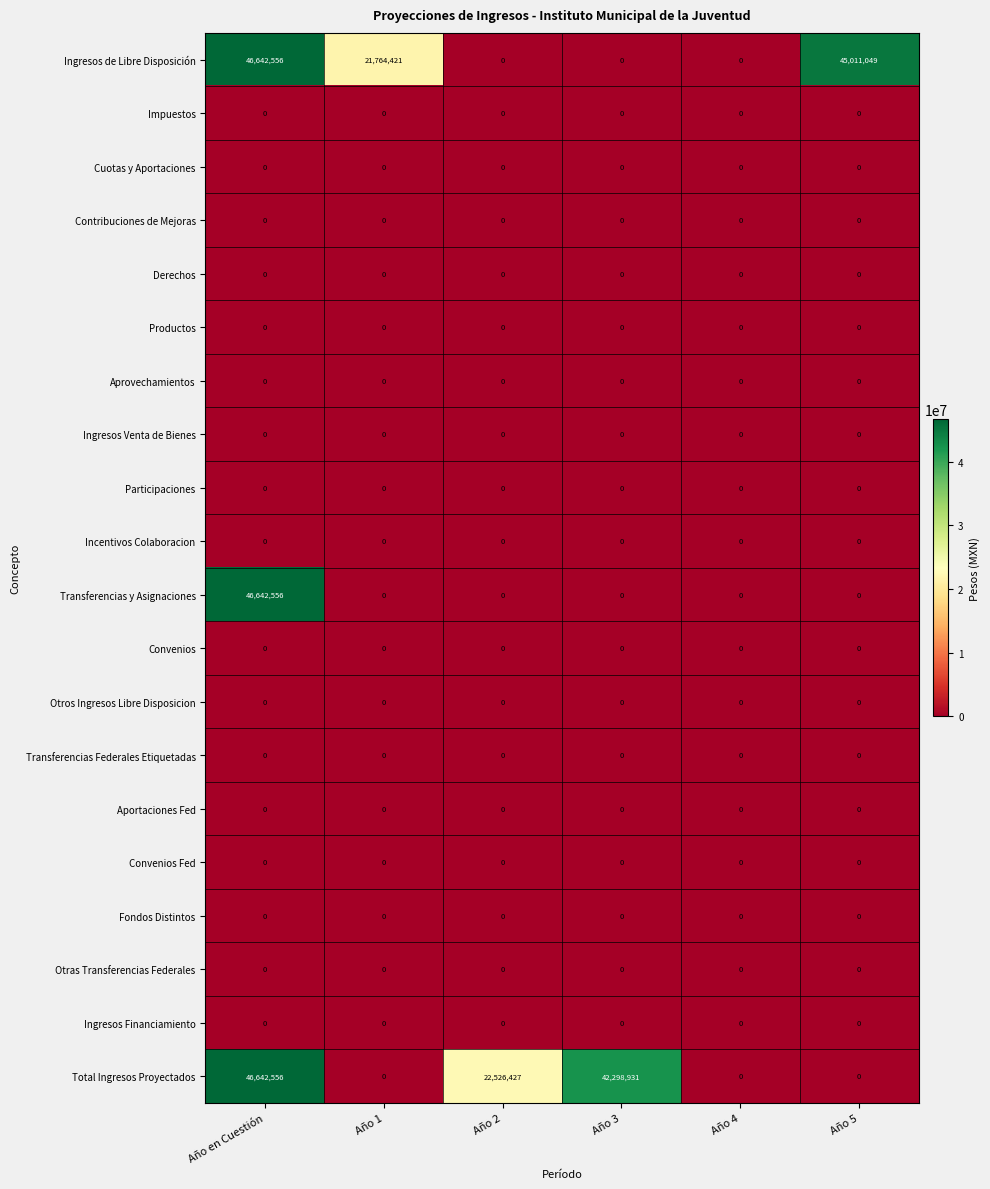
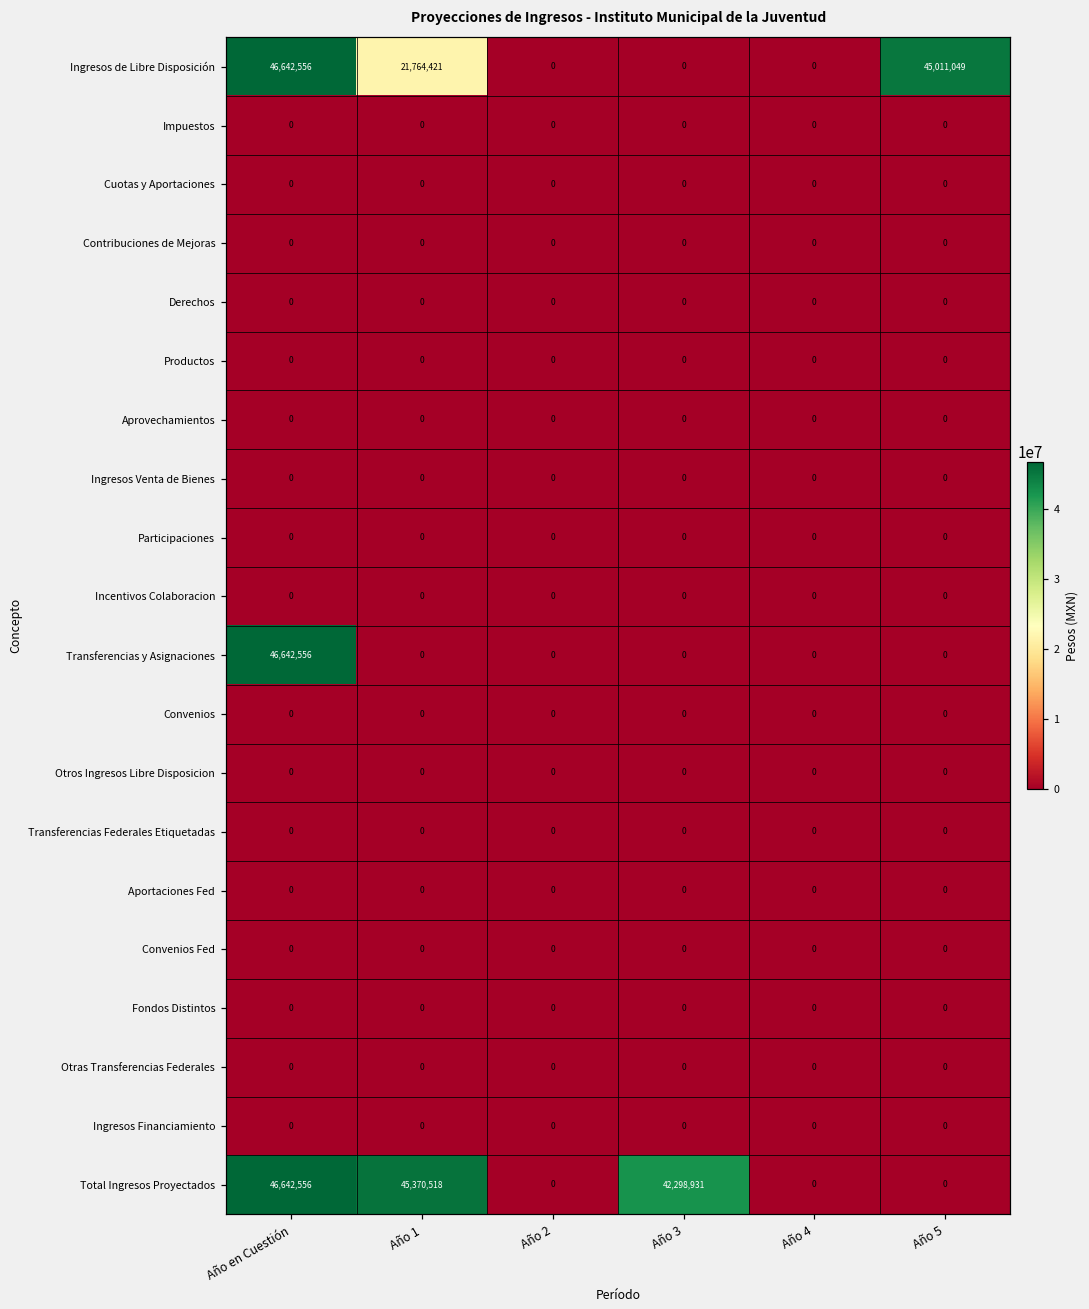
Total Ingresos Proyectados, Año 1: 0 -> 45,370,518
Total Ingresos Proyectados, Año 2: 22,526,427 -> 0
